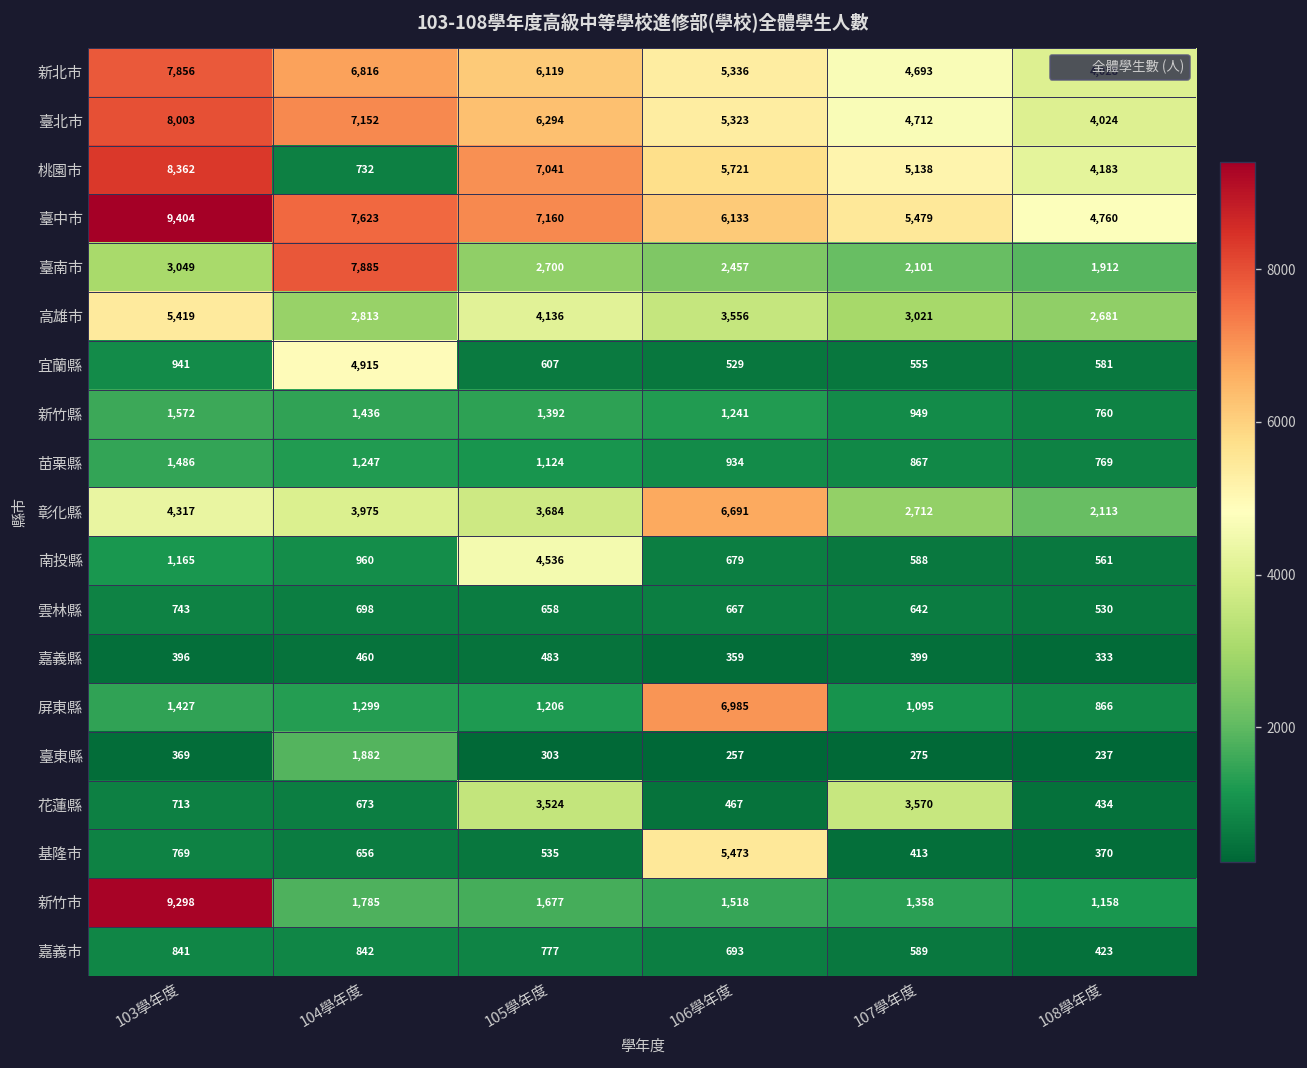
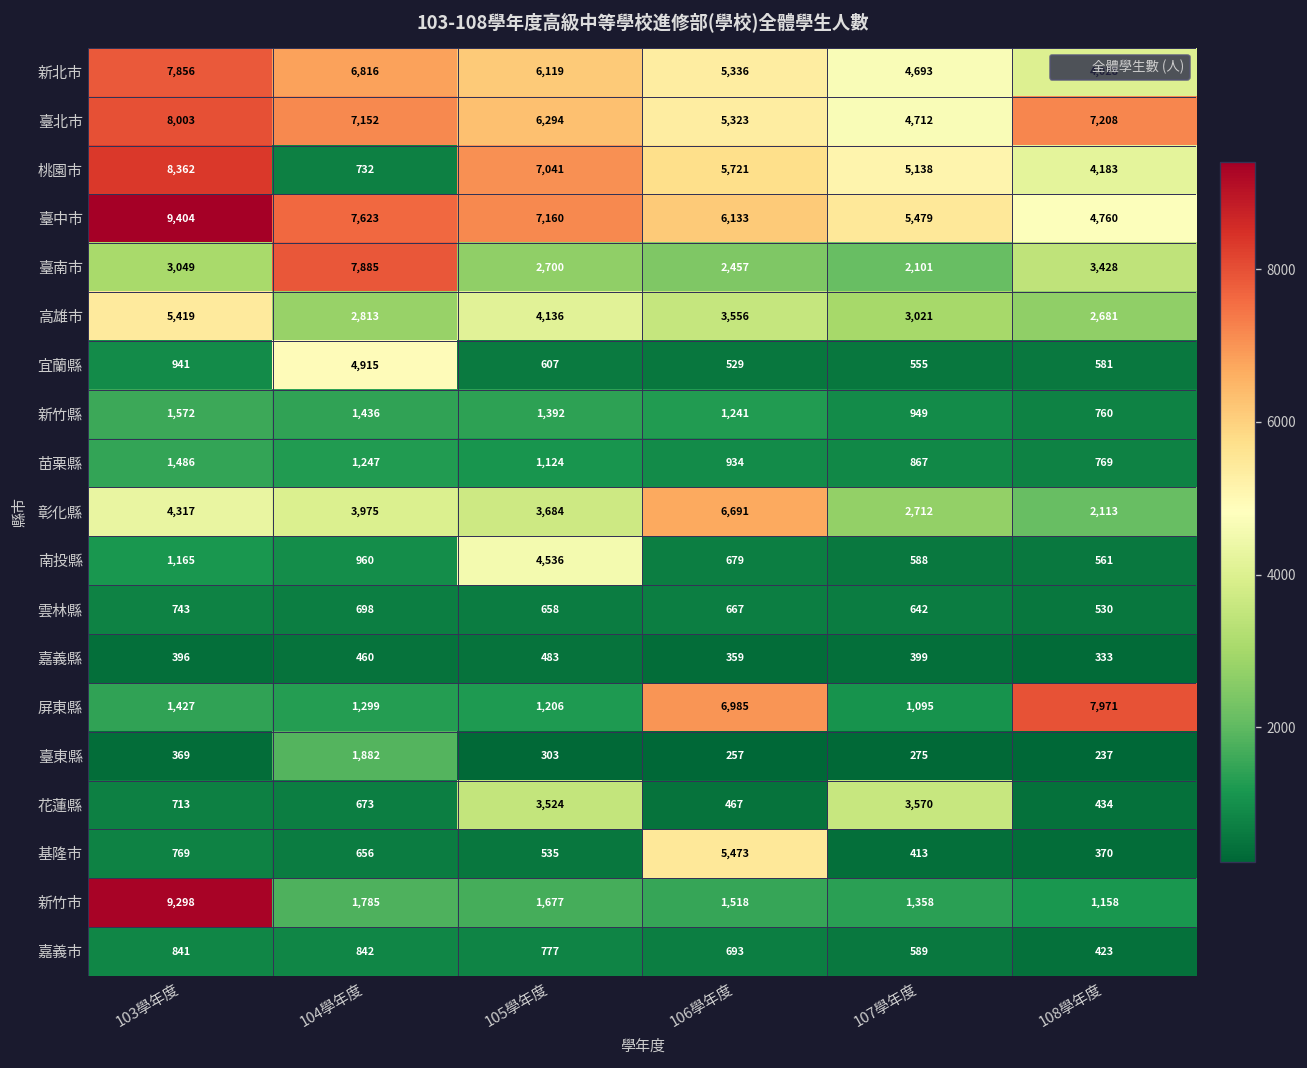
臺北市, 108學年度: 4,024 -> 7,208
臺南市, 108學年度: 1,912 -> 3,428
屏東縣, 108學年度: 866 -> 7,971
